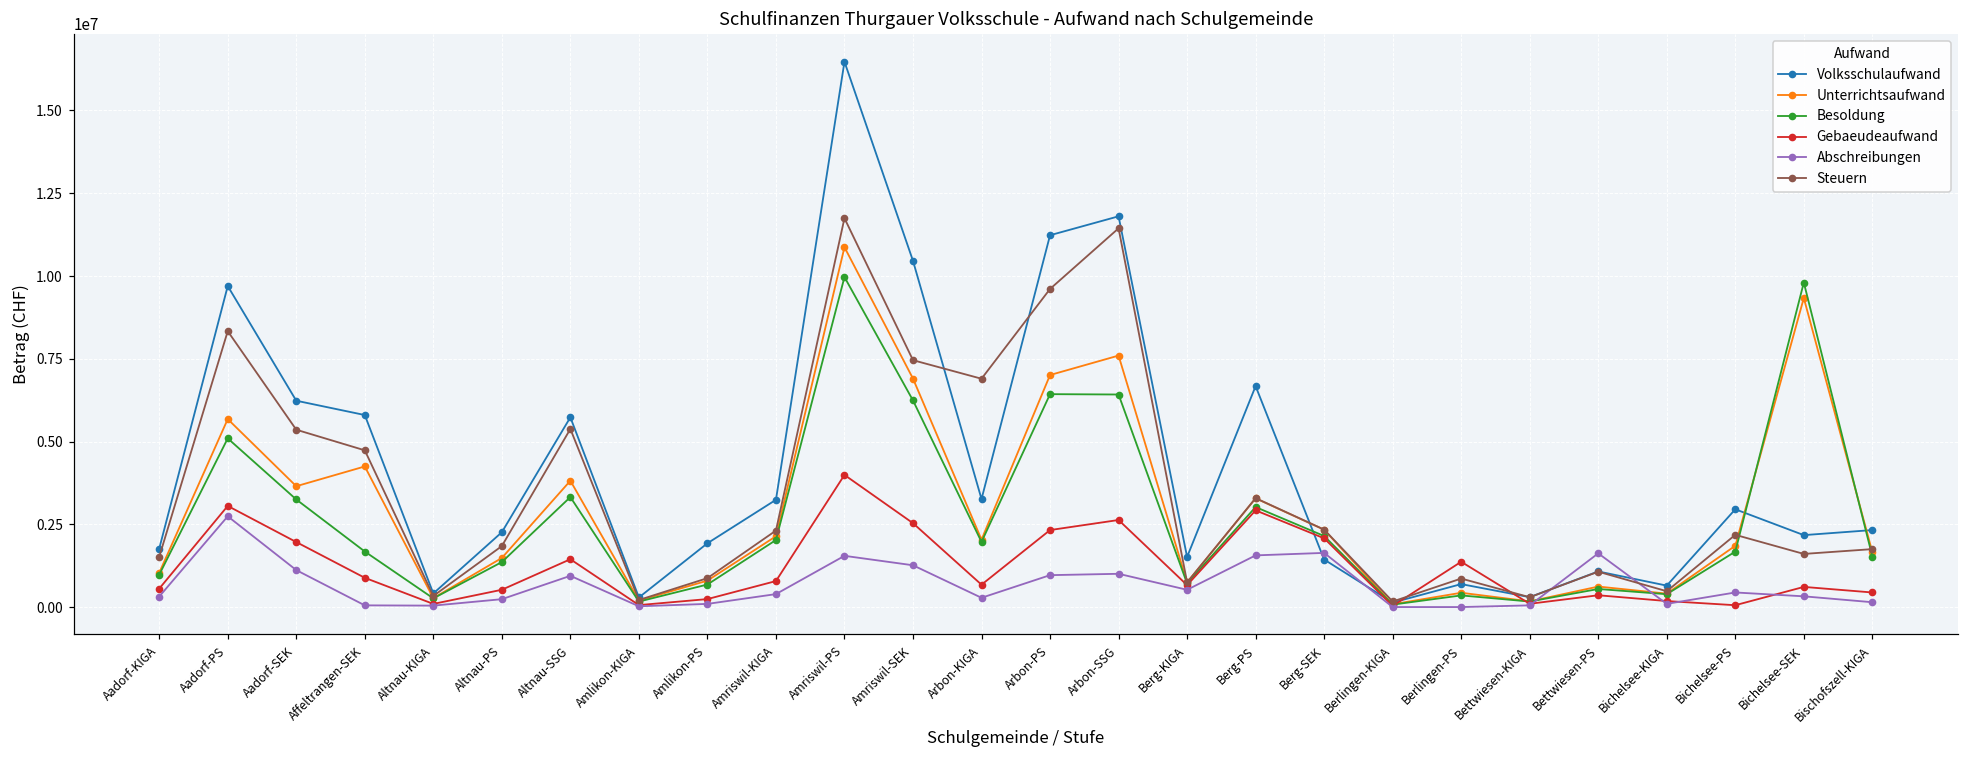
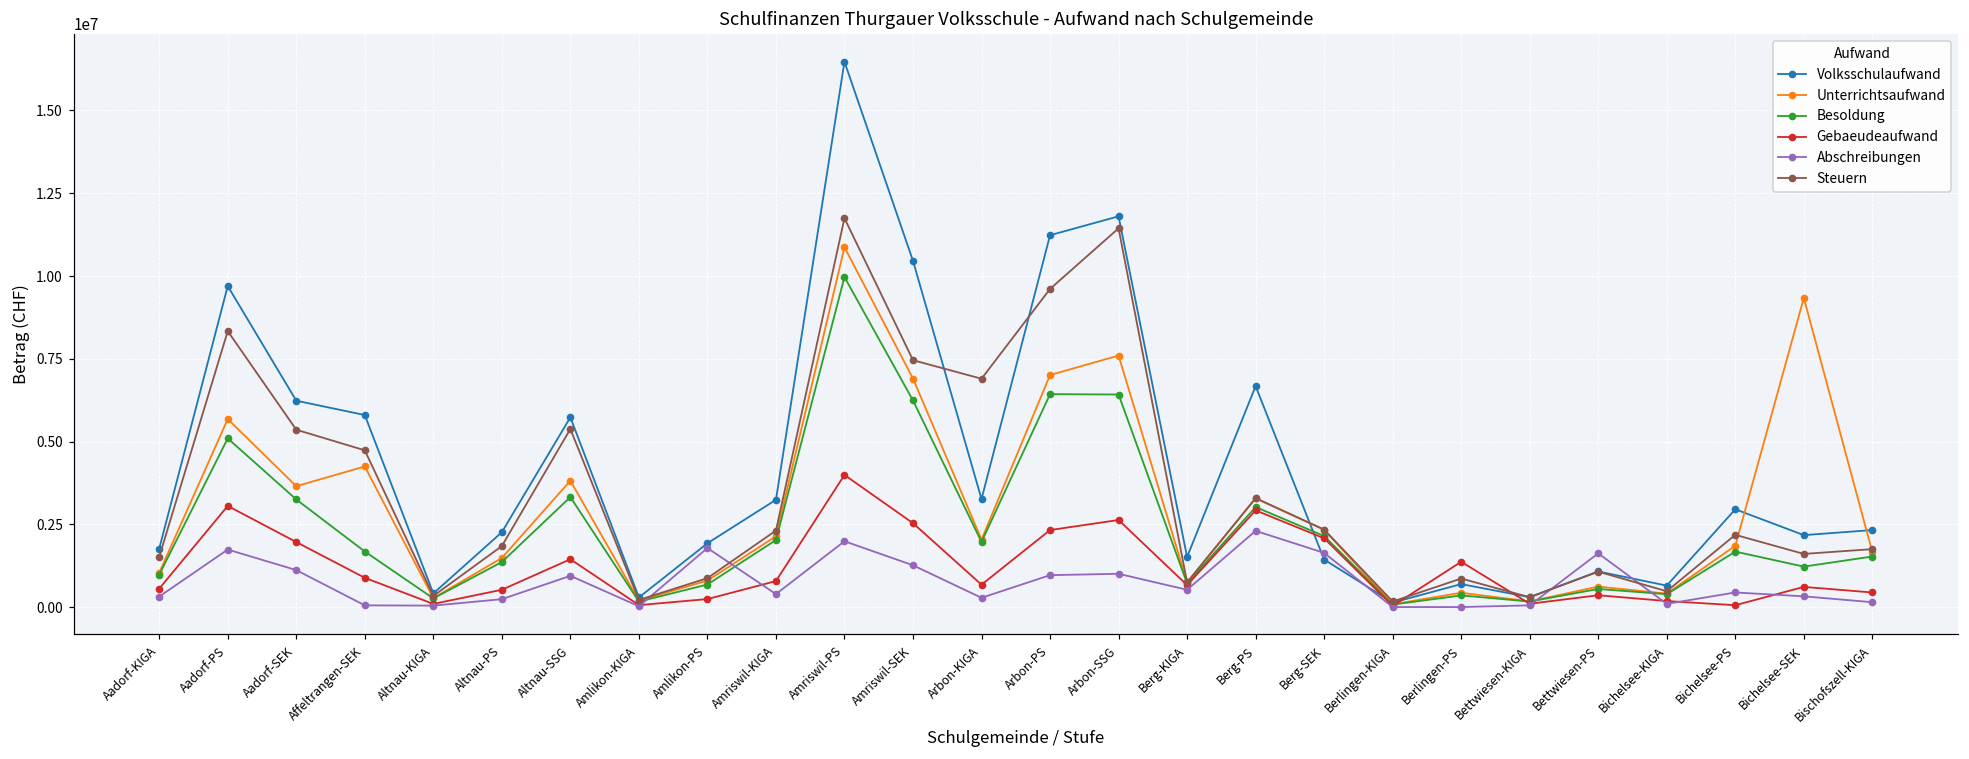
Abschreibungen, Aadorf-PS: 2700000 -> 1700000
Abschreibungen, Amlikon-PS: 100000 -> 1800000
Abschreibungen, Amriswil-PS: 1500000 -> 2000000
Abschreibungen, Berg-PS: 1600000 -> 2300000
Besoldung, Bichelsee-SEK: 9800000 -> 1200000
